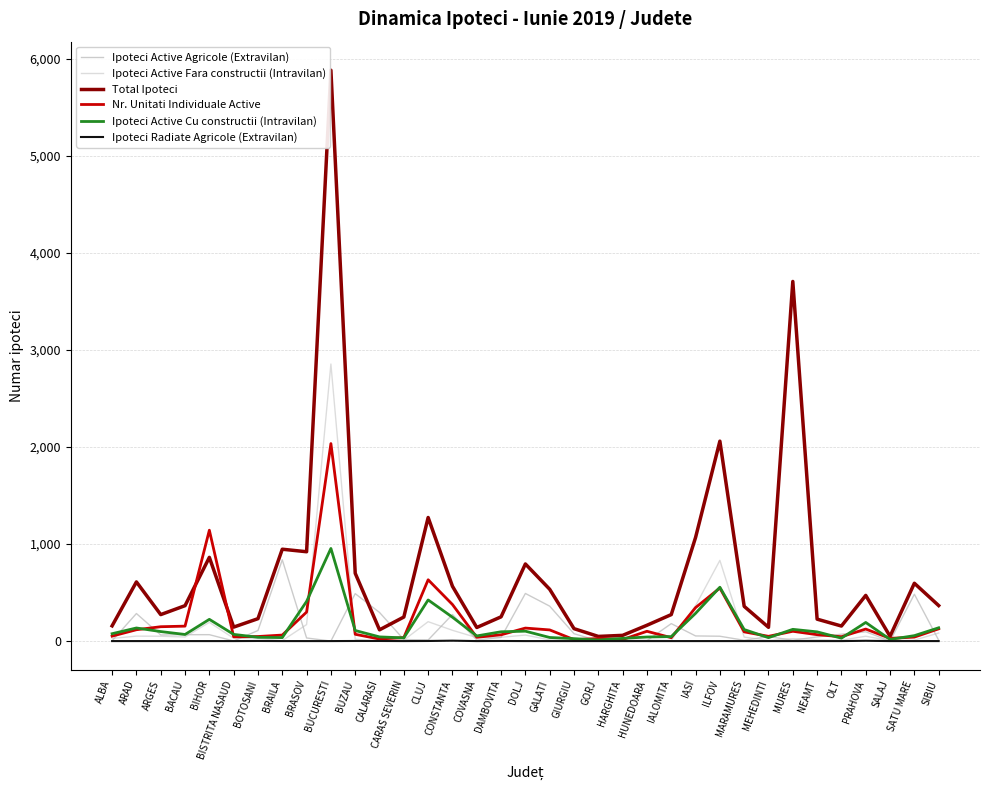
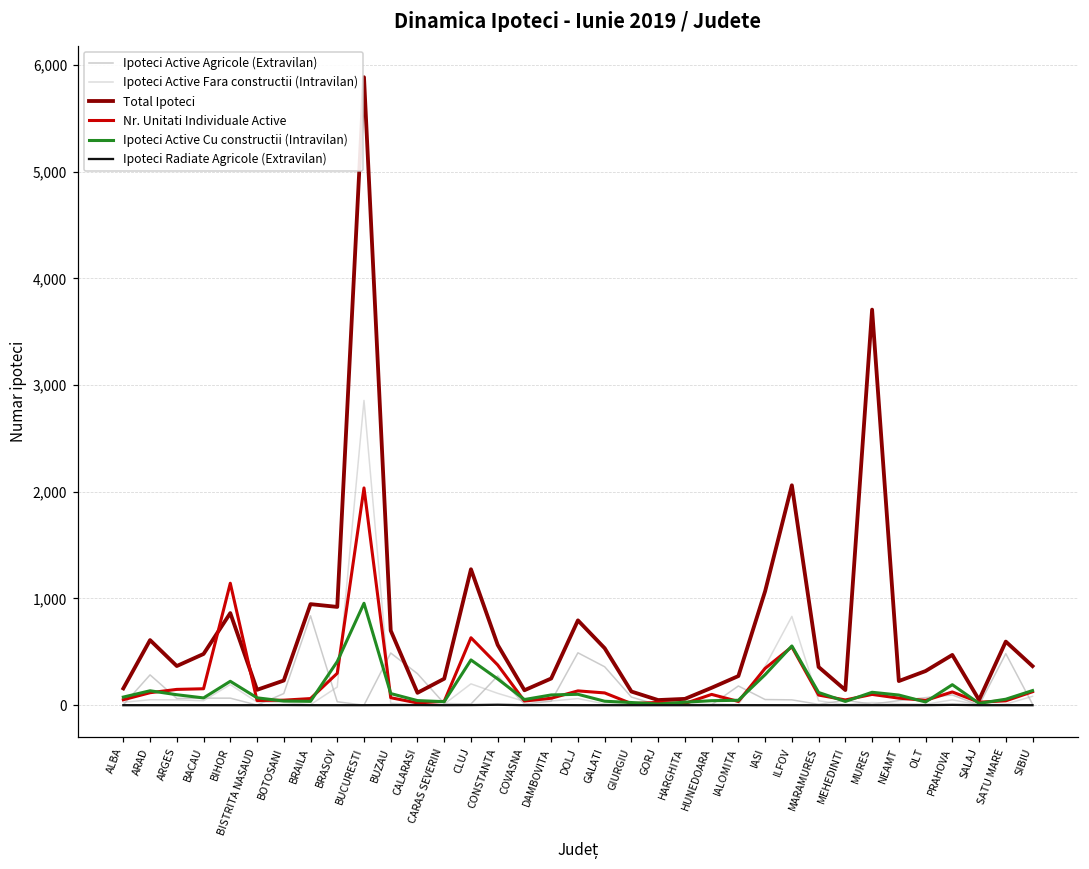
Total Ipoteci, ARGES: 300 -> 400
Total Ipoteci, BACAU: 400 -> 500
Total Ipoteci, OLT: 200 -> 300
